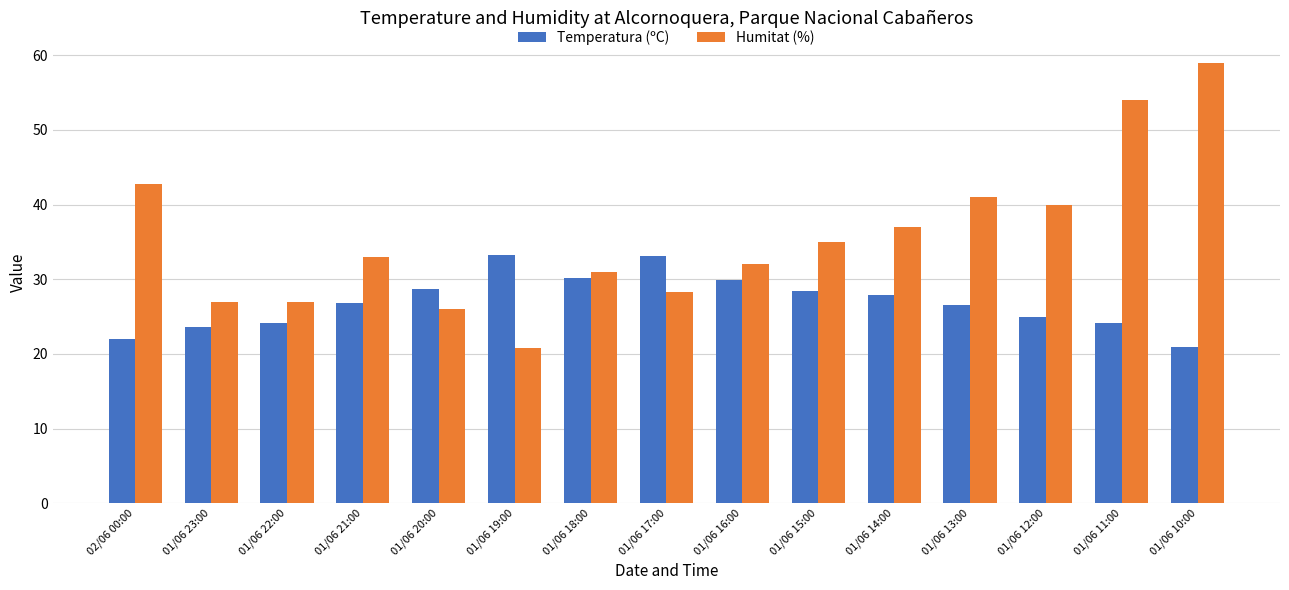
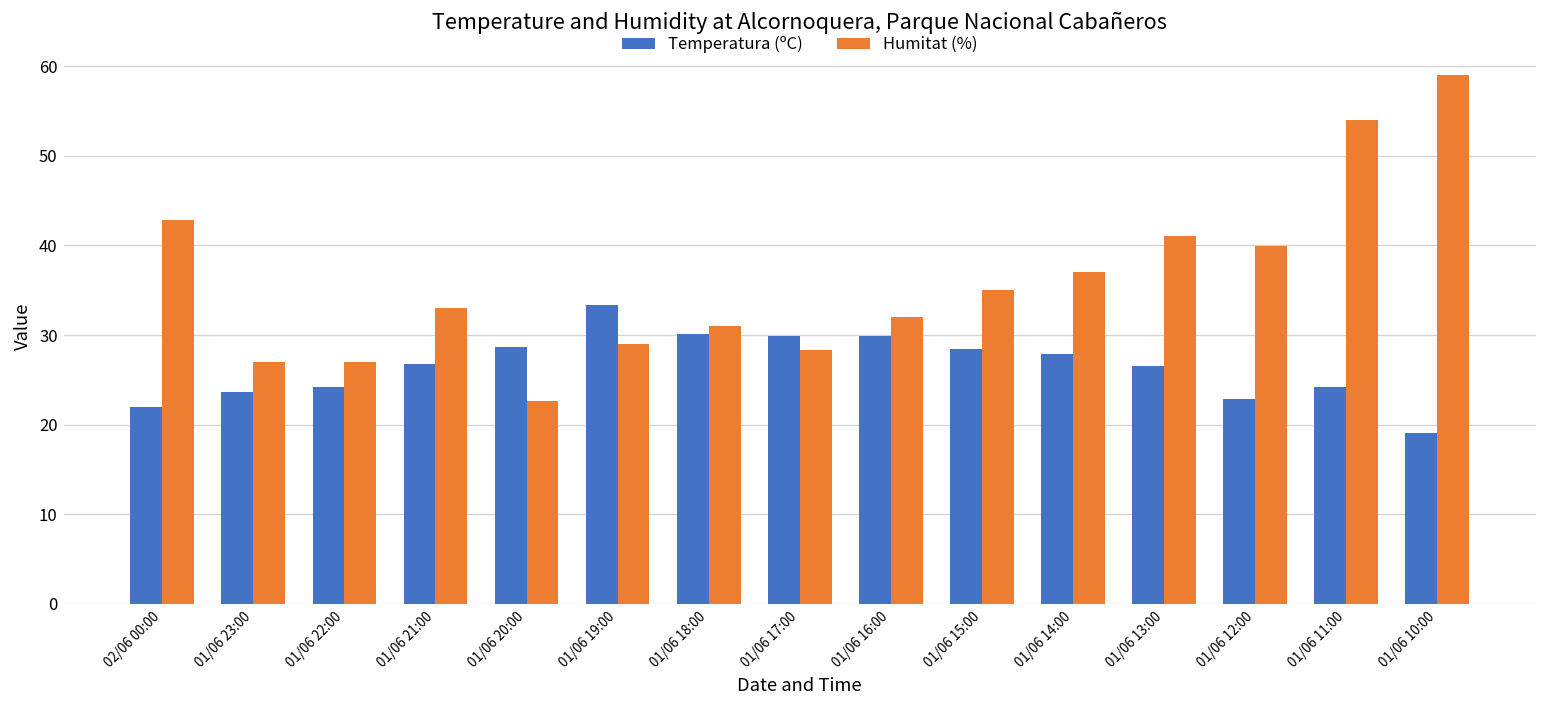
Humitat (%), 01/06 20:00: 26 -> 23
Humitat (%), 01/06 19:00: 21 -> 29
Temperatura (ºC), 01/06 17:00: 33 -> 30
Temperatura (ºC), 01/06 12:00: 25 -> 23
Temperatura (ºC), 01/06 10:00: 21 -> 19
